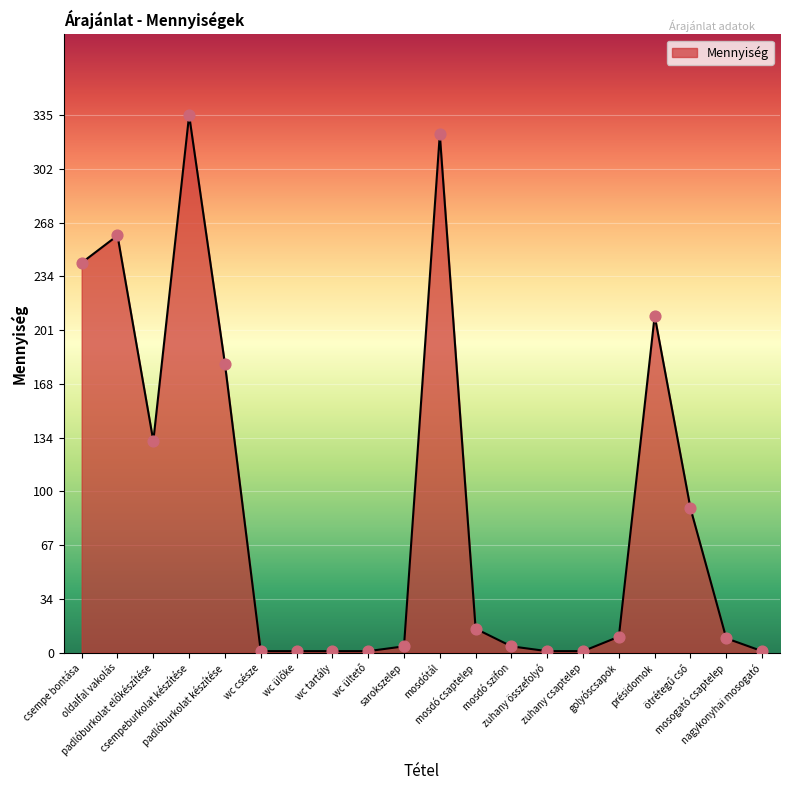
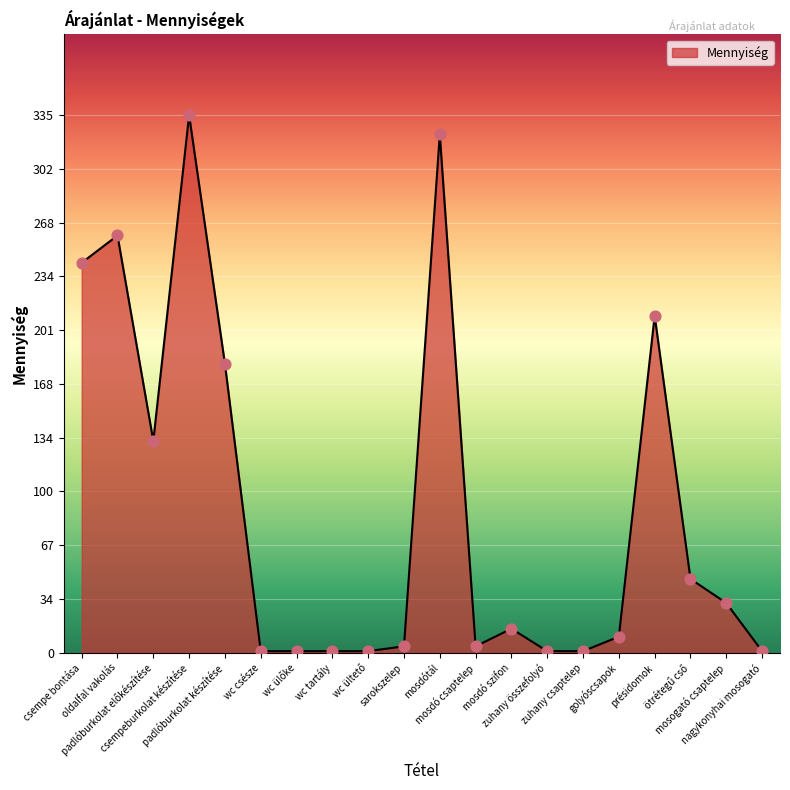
mosdó csaptelep: 15 -> 4
mosdó szifon: 4 -> 15
ötrétegű cső: 90 -> 46
mosogató csaptelep: 9 -> 31
